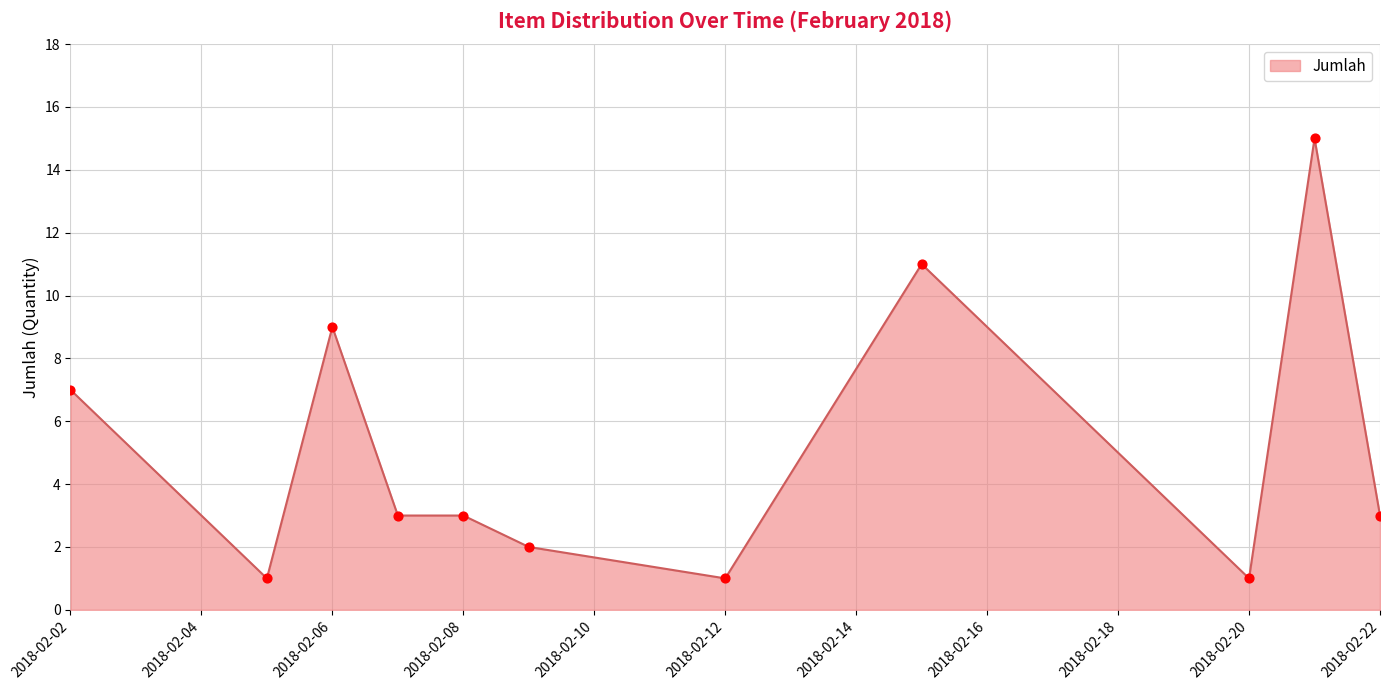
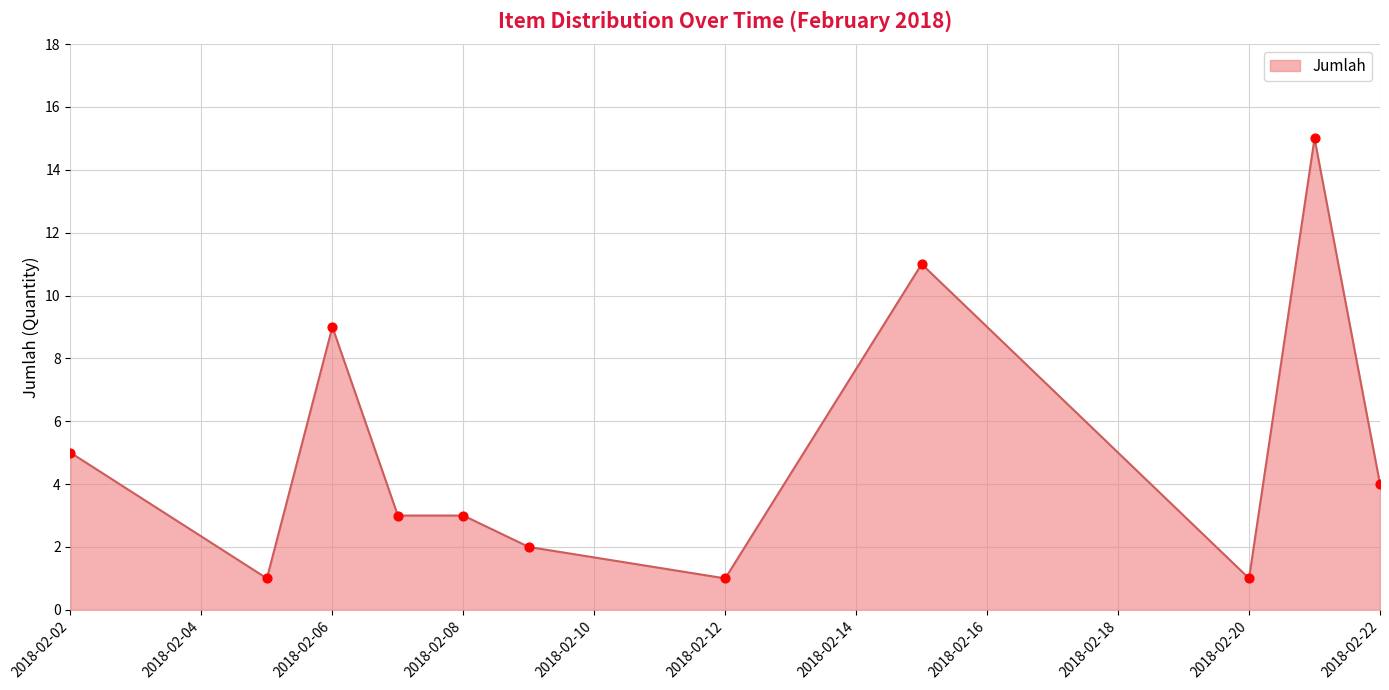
2018-02-02: 7 -> 5
2018-02-22: 3 -> 4
